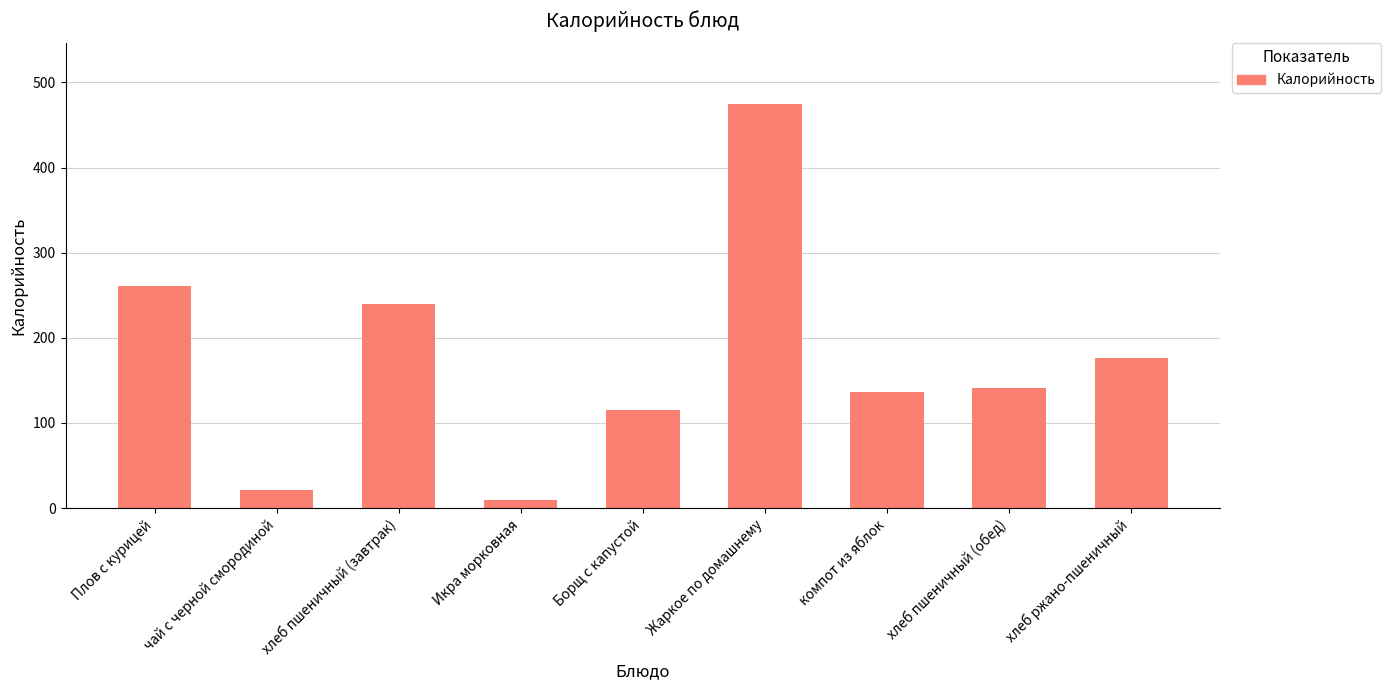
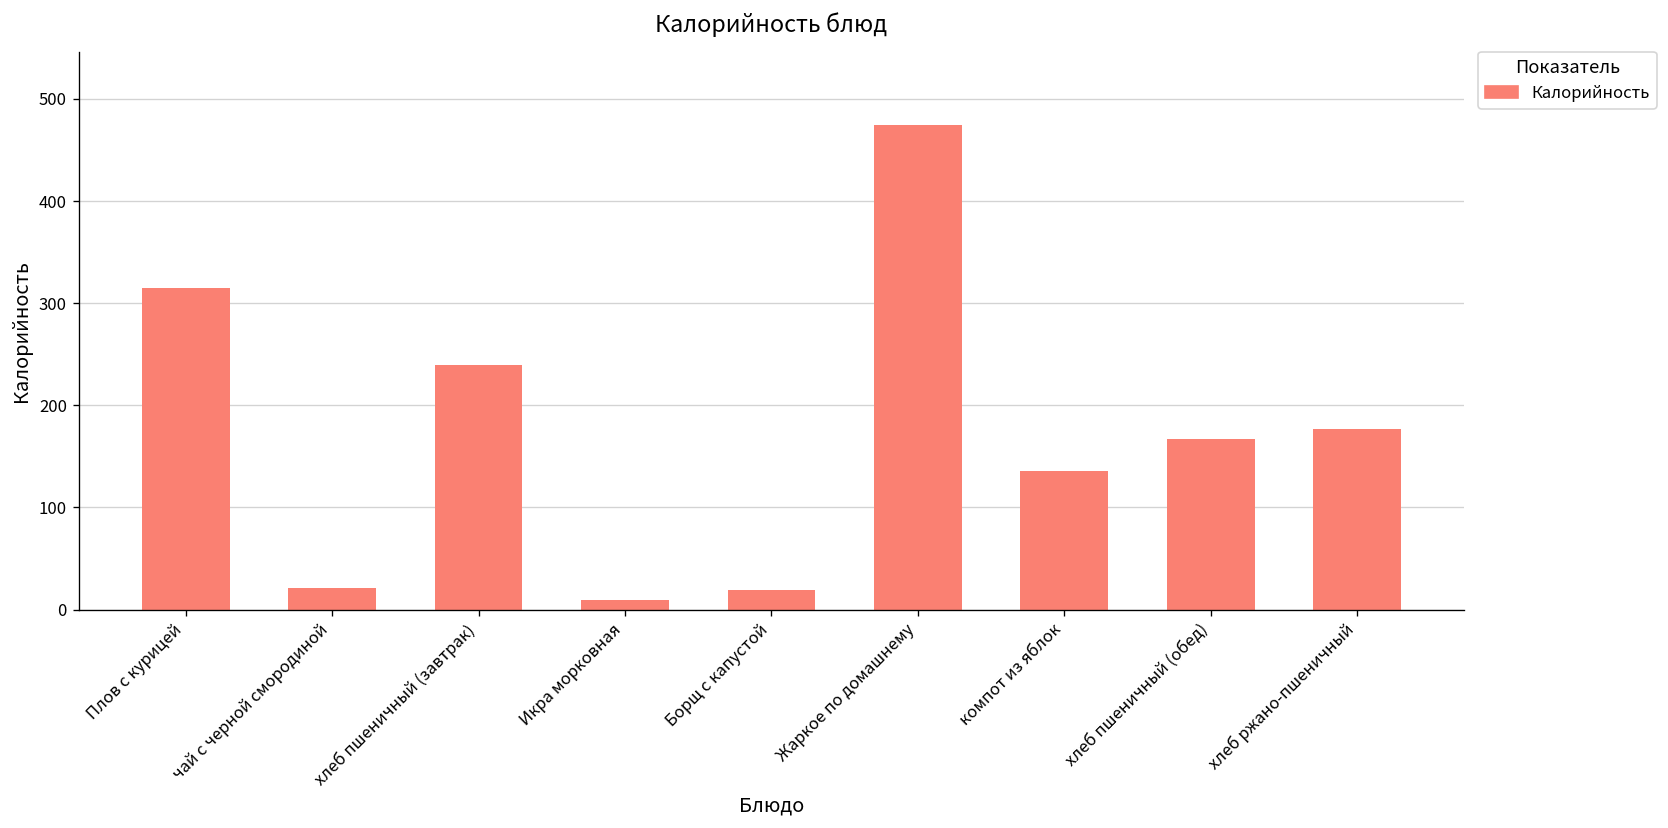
Плов с курицей: 260 -> 310
Борщ с капустой: 110 -> 20
хлеб пшеничный (обед): 140 -> 170
